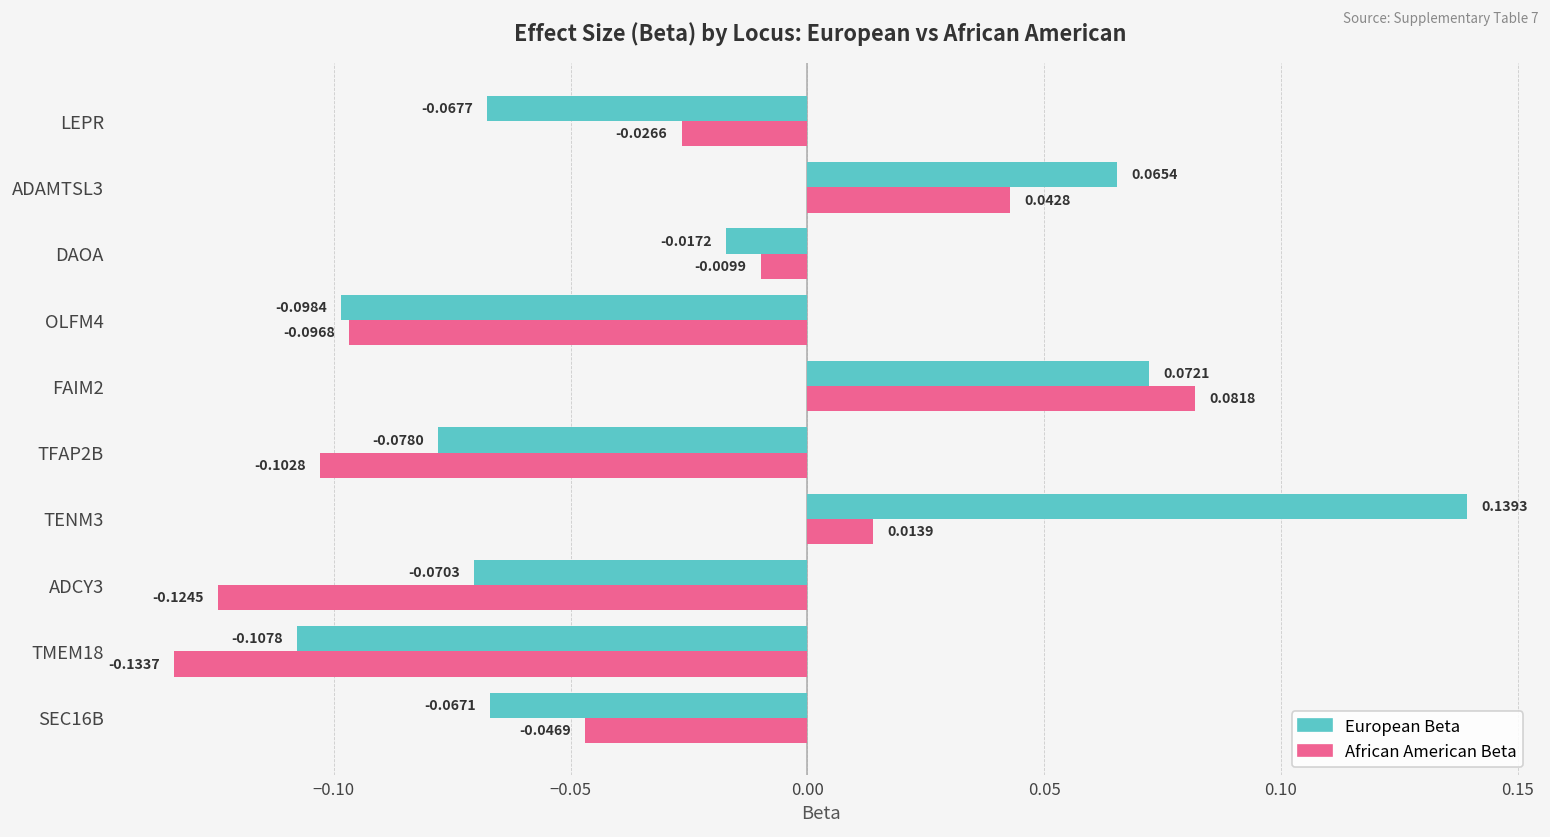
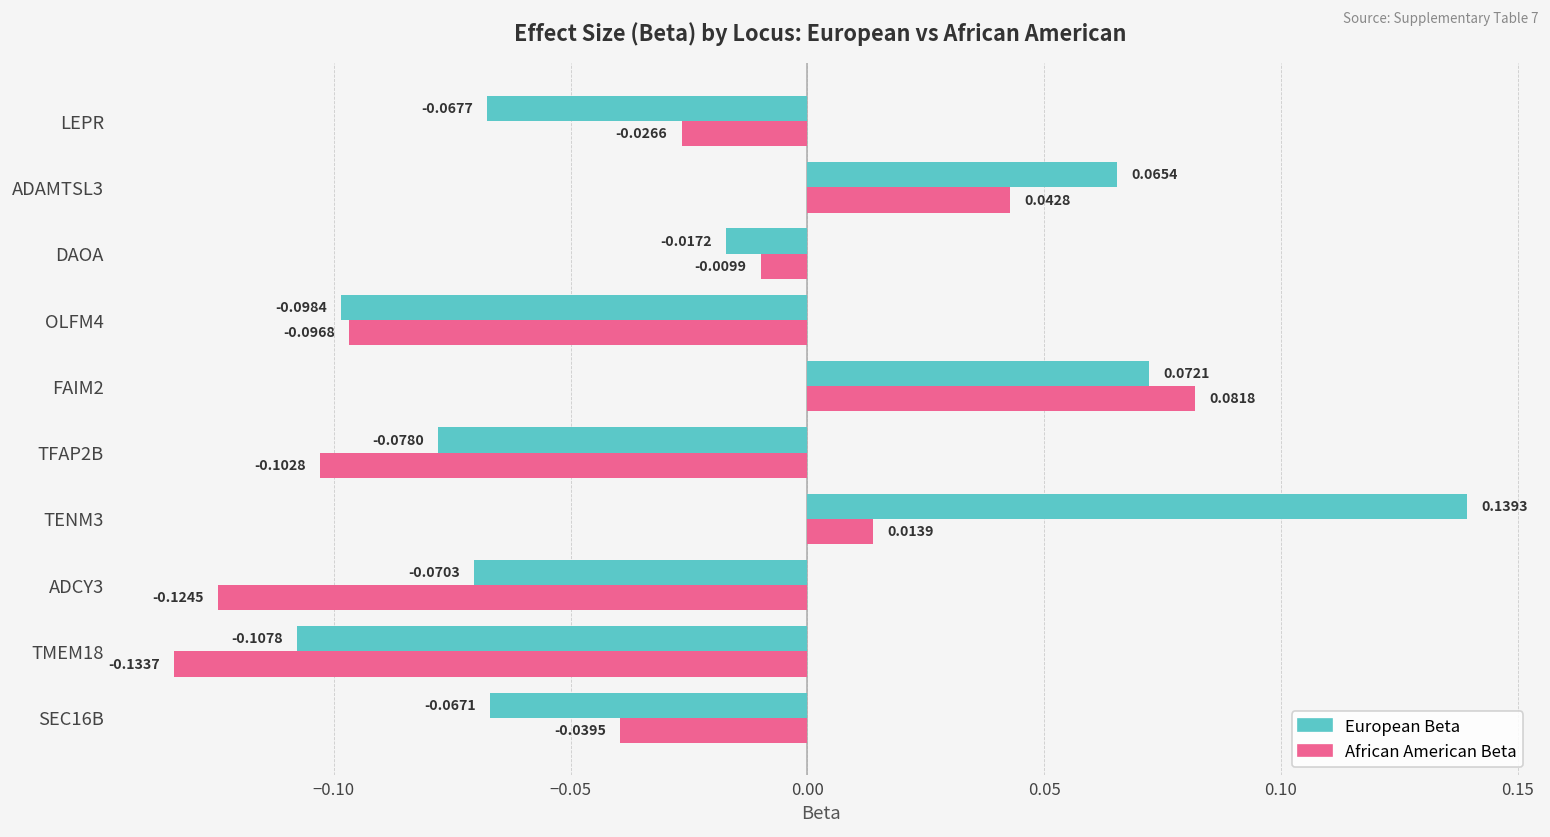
African American Beta, SEC16B: -0.0469 -> -0.0395
